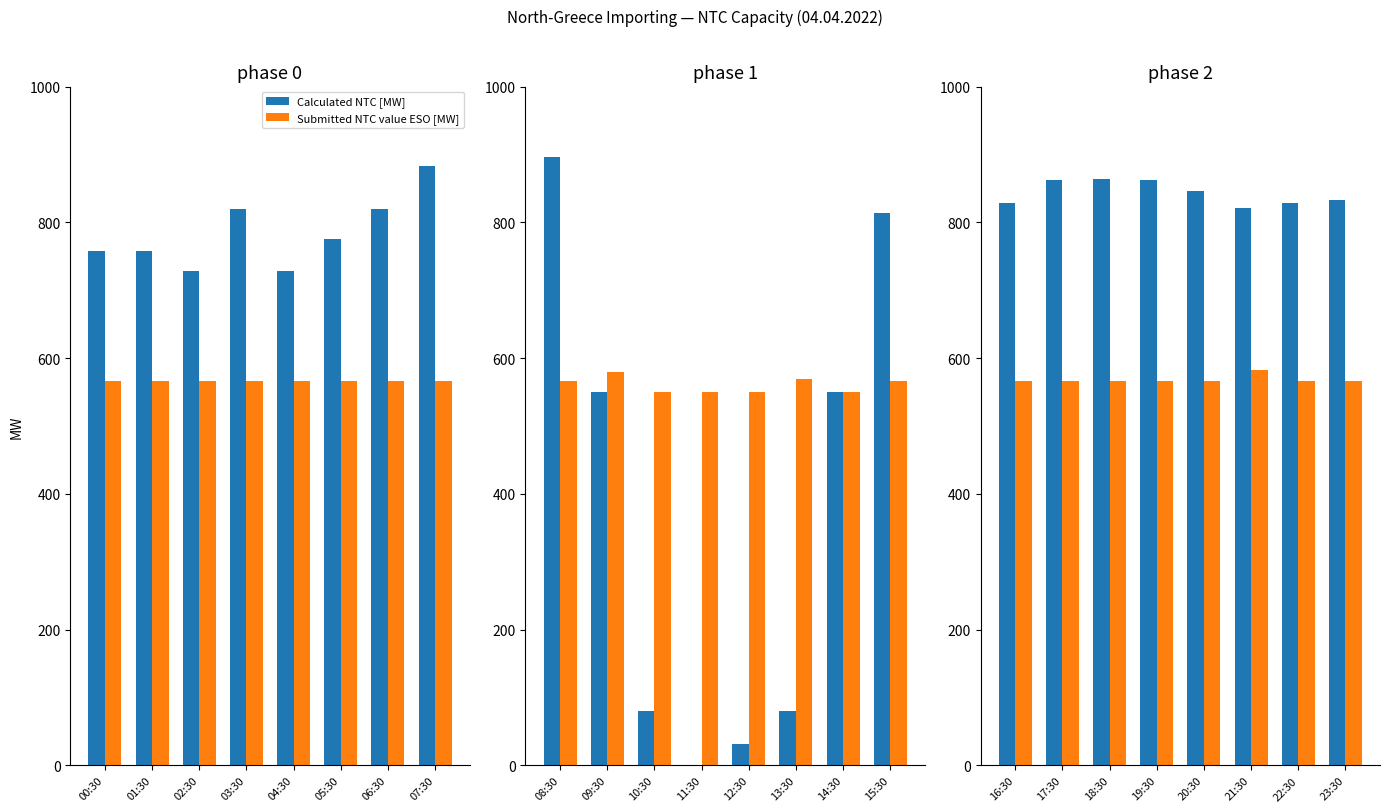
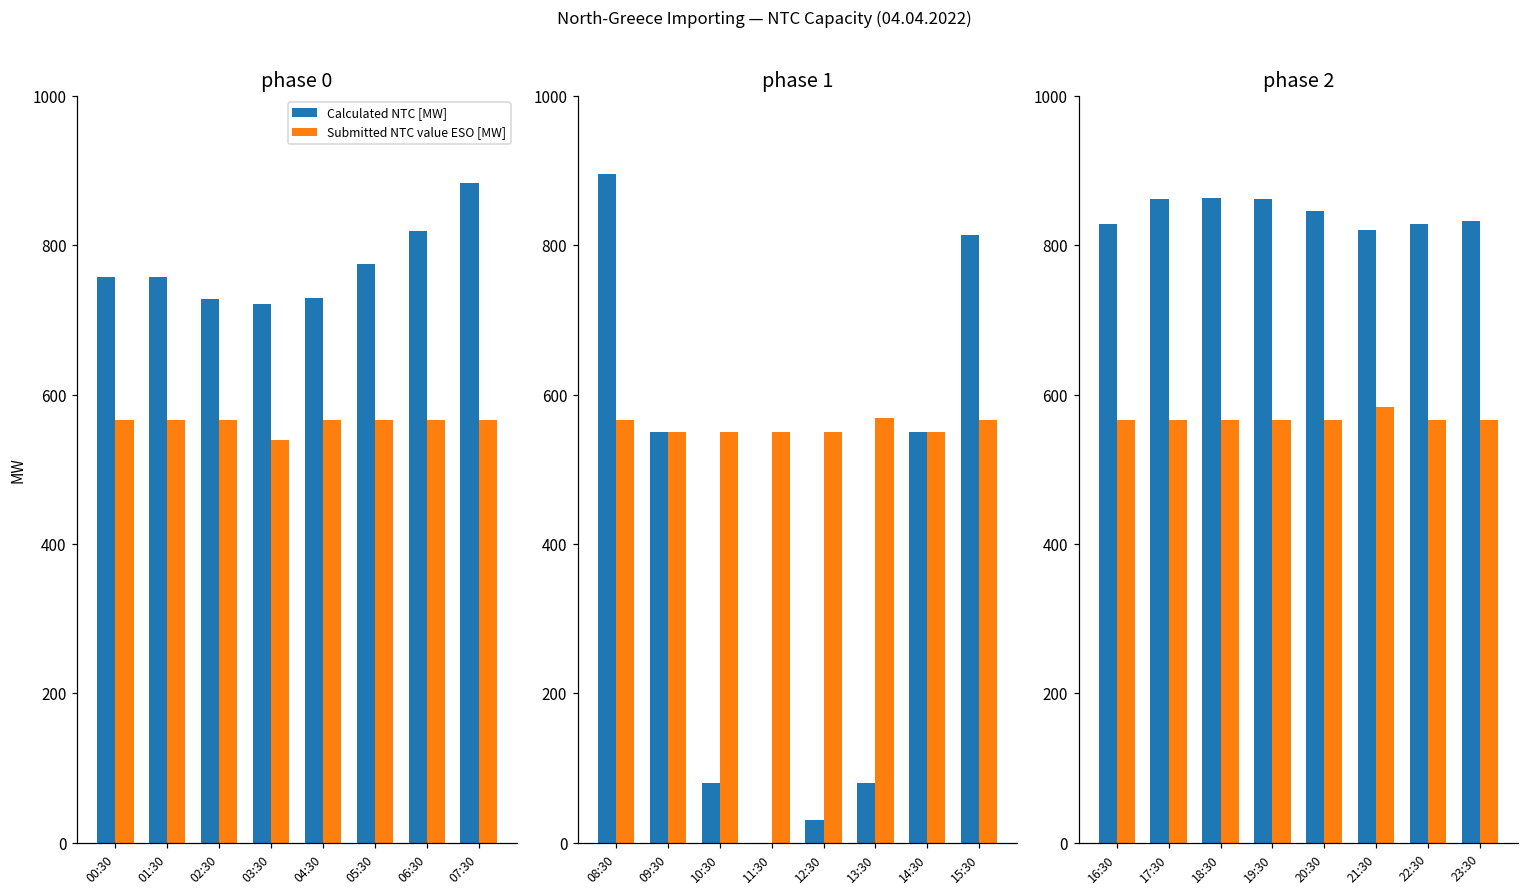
phase 0, Calculated NTC [MW], 03:30: 820 -> 720
phase 0, Submitted NTC value ESO [MW], 03:30: 570 -> 540
phase 1, Submitted NTC value ESO [MW], 09:30: 580 -> 550
